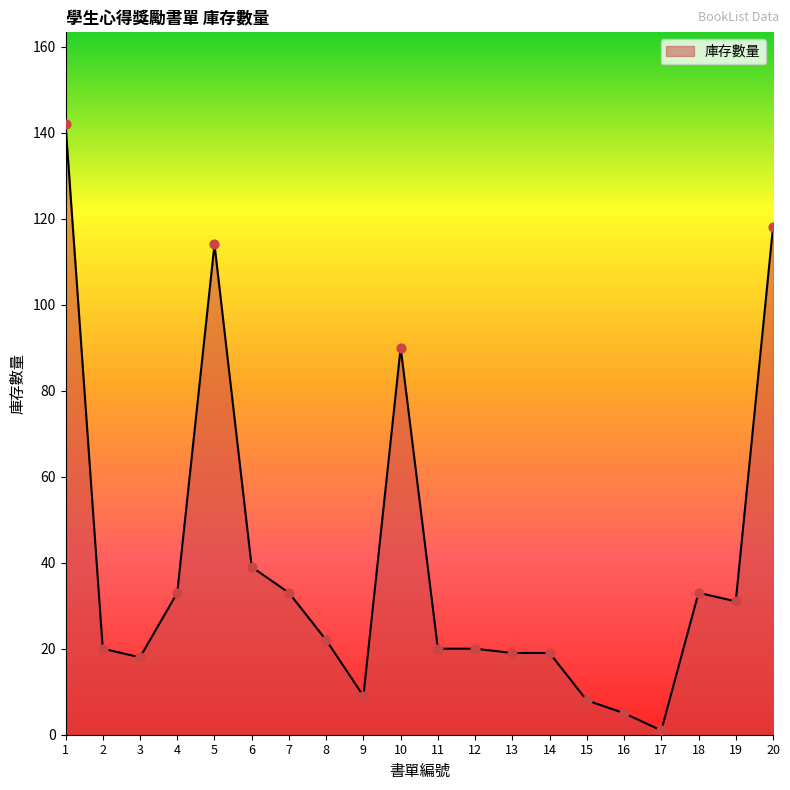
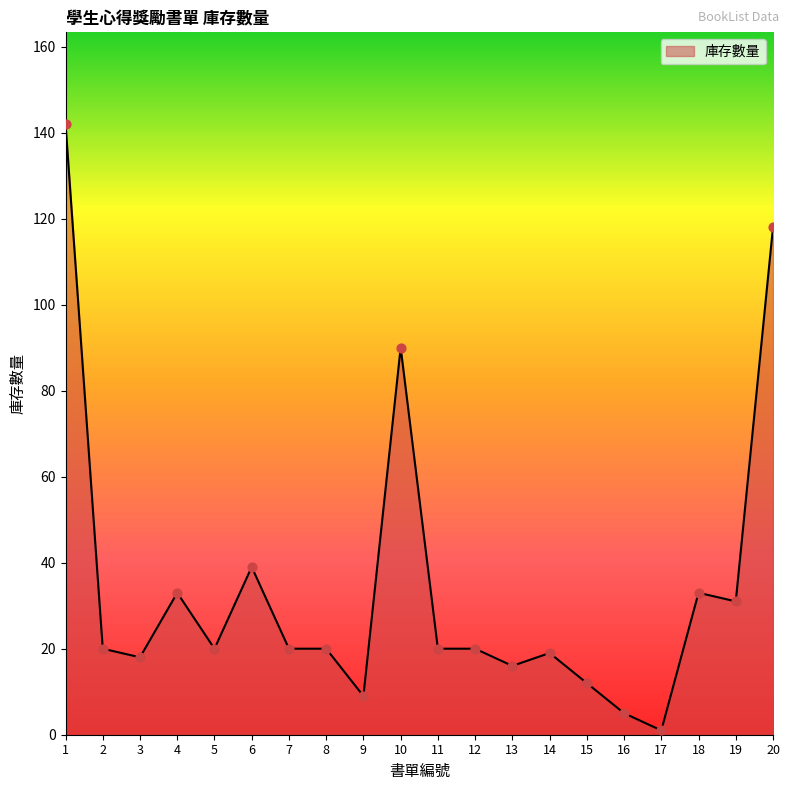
5: 114 -> 20
7: 33 -> 20
8: 22 -> 20
13: 19 -> 16
15: 8 -> 12
